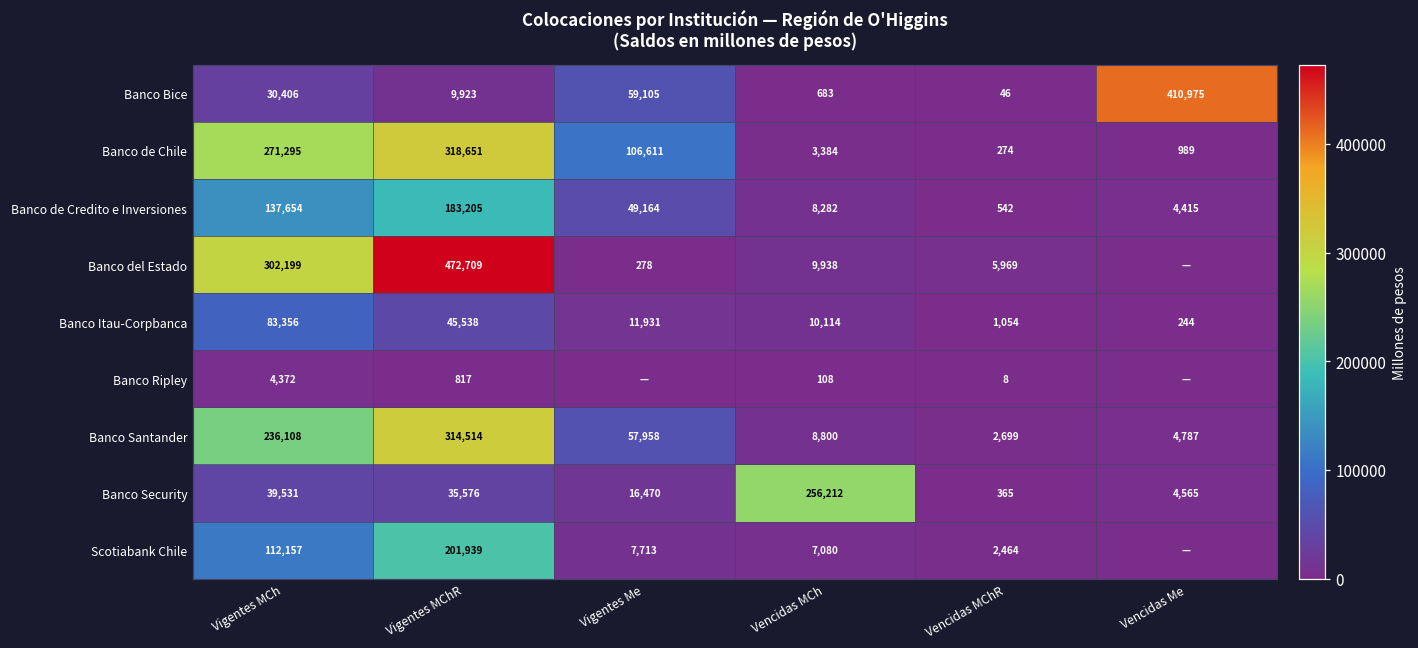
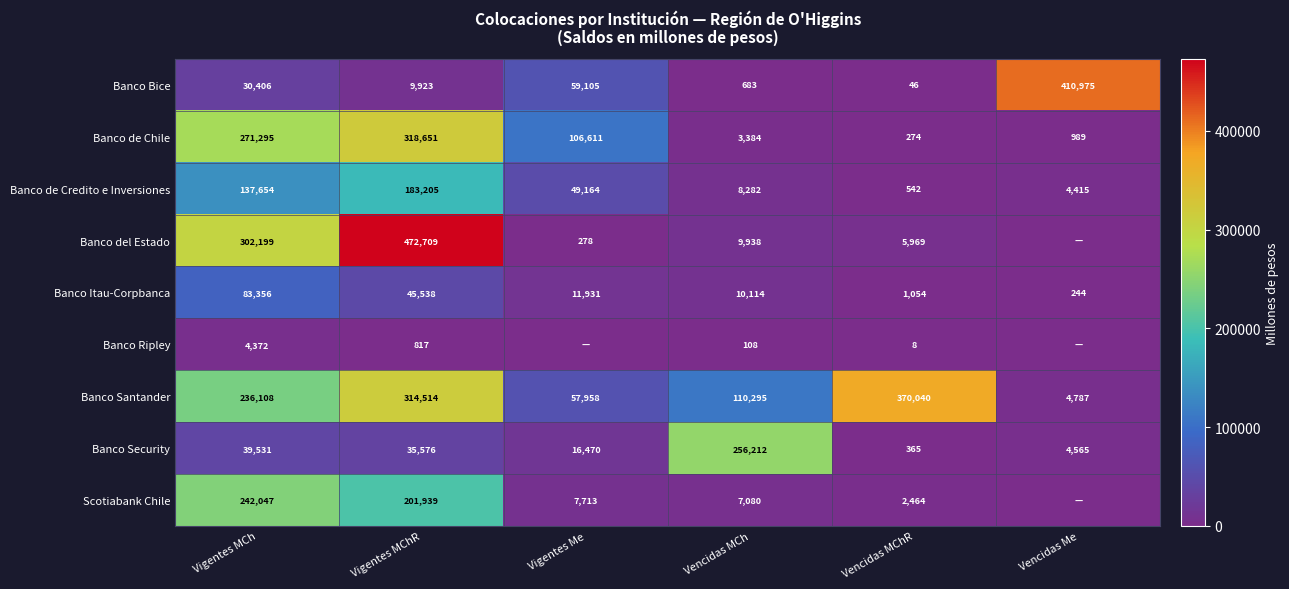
Banco Santander, Vencidas MCh: 8,800 -> 110,295
Banco Santander, Vencidas MChR: 2,699 -> 370,040
Scotiabank Chile, Vigentes MCh: 112,157 -> 242,047
